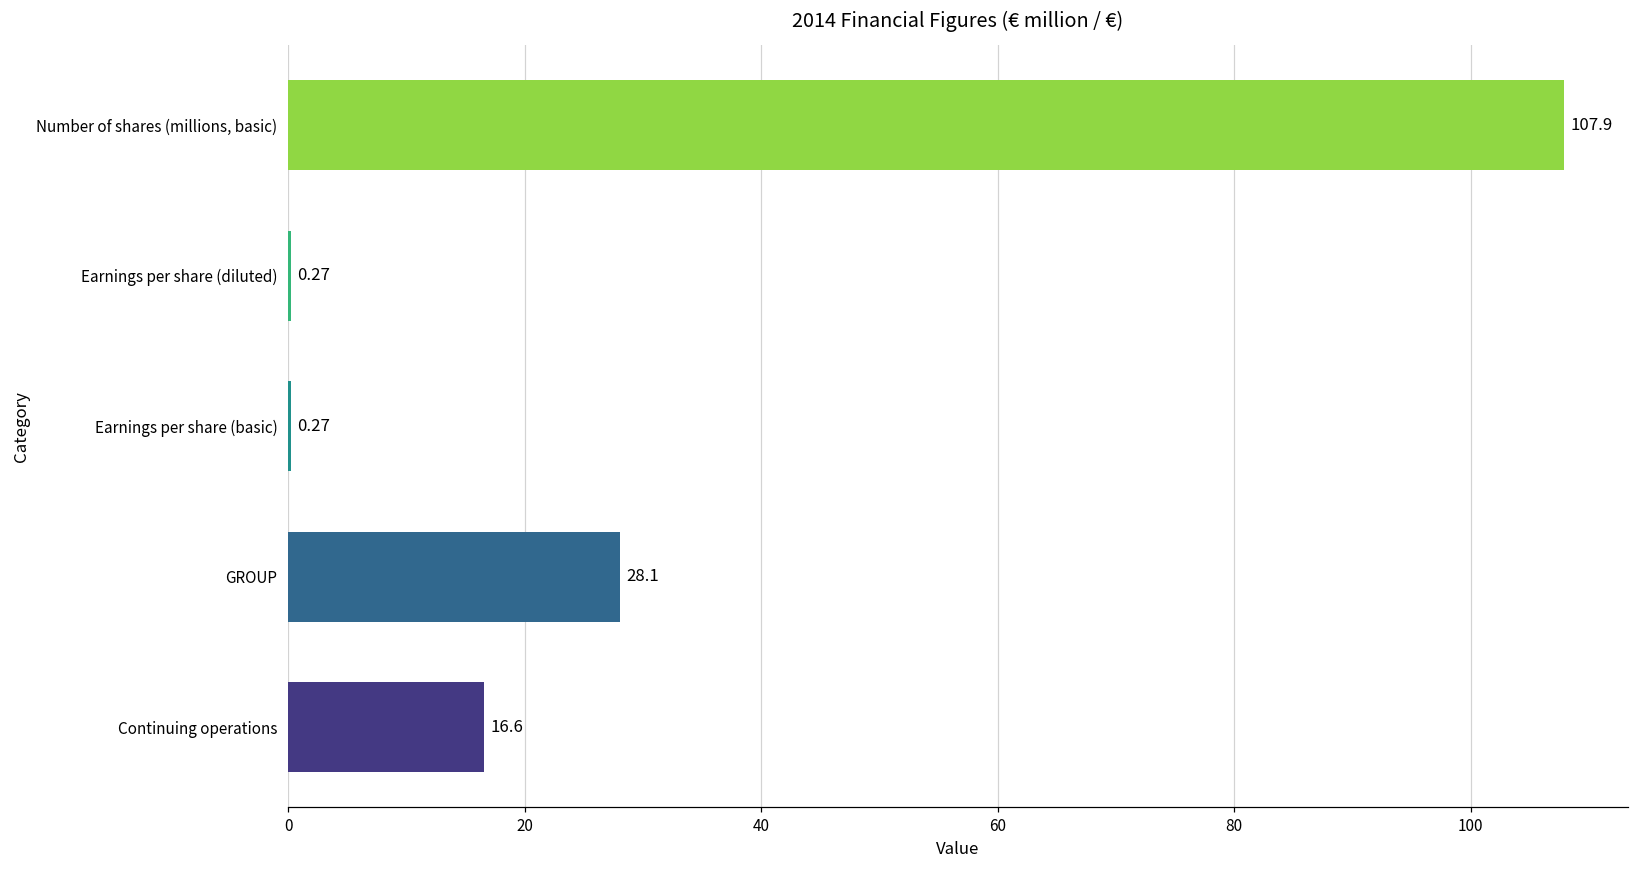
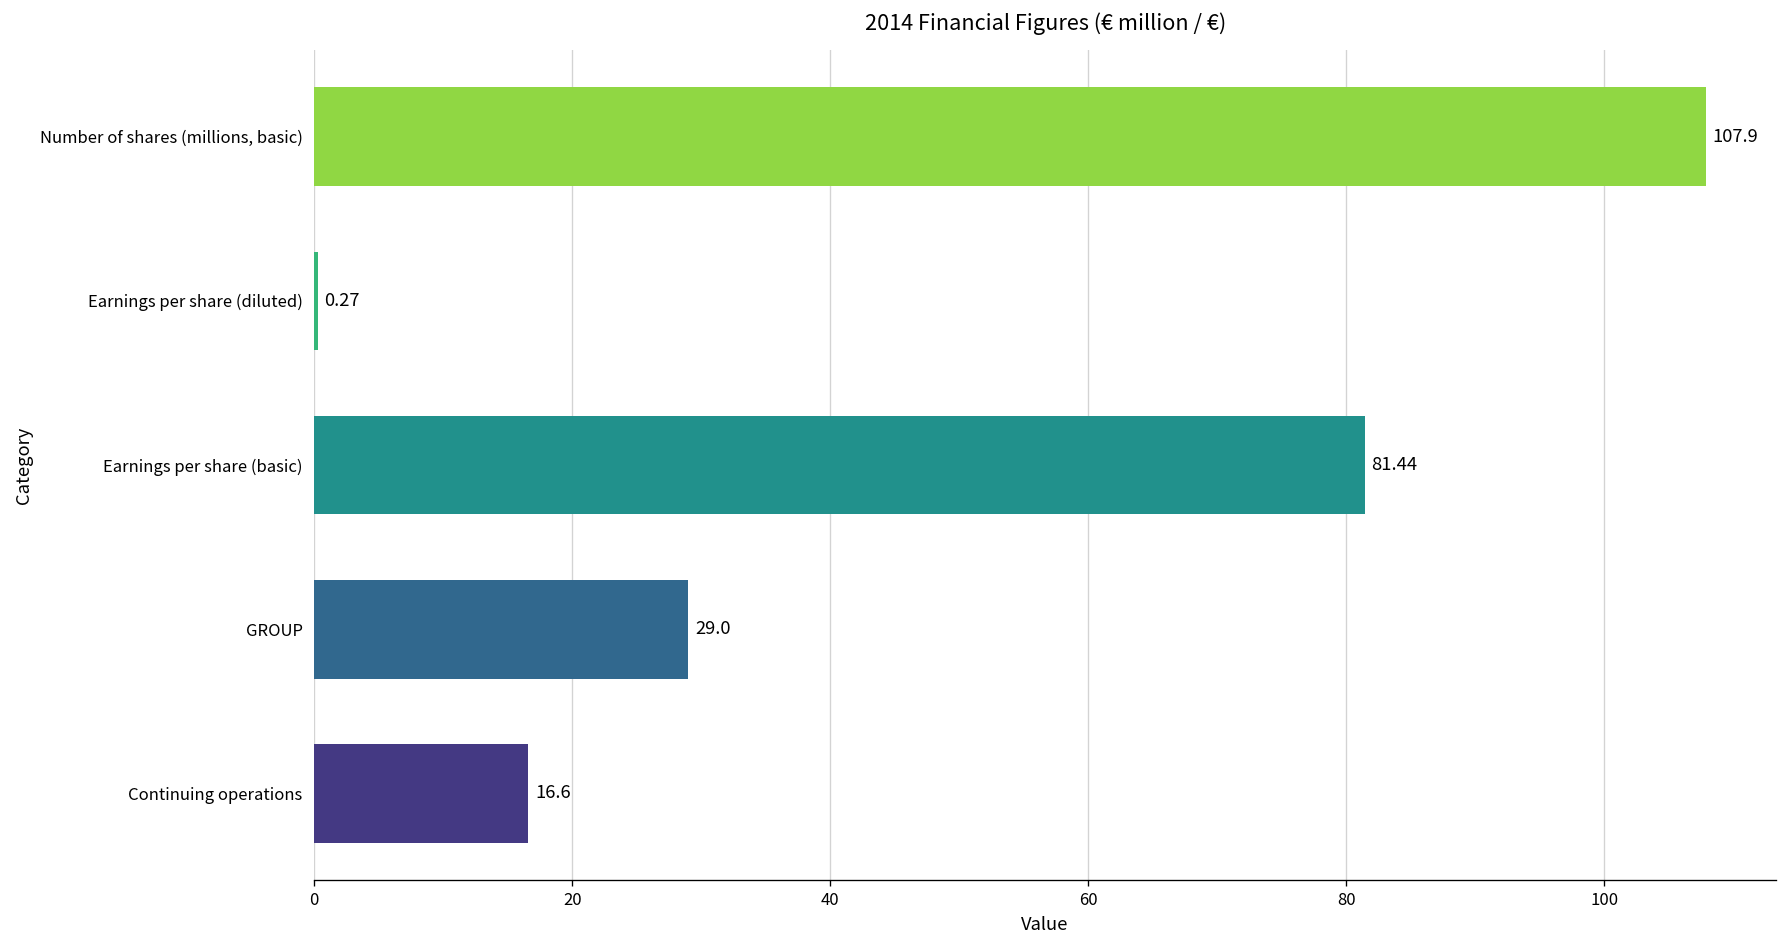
Earnings per share (basic): 0.27 -> 81.44
GROUP: 28.1 -> 29.0
